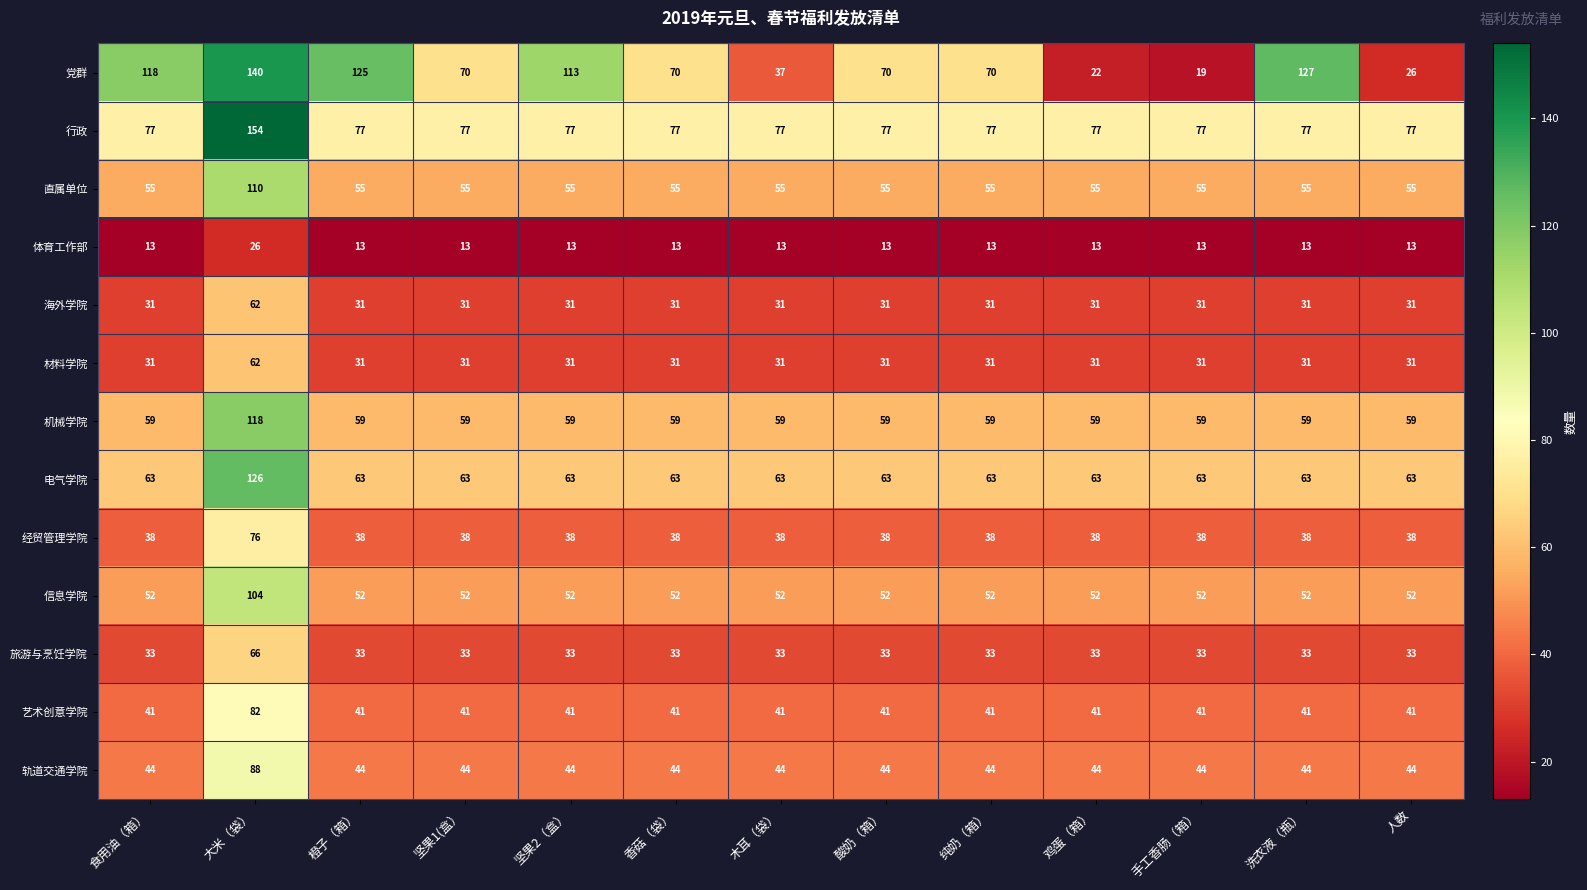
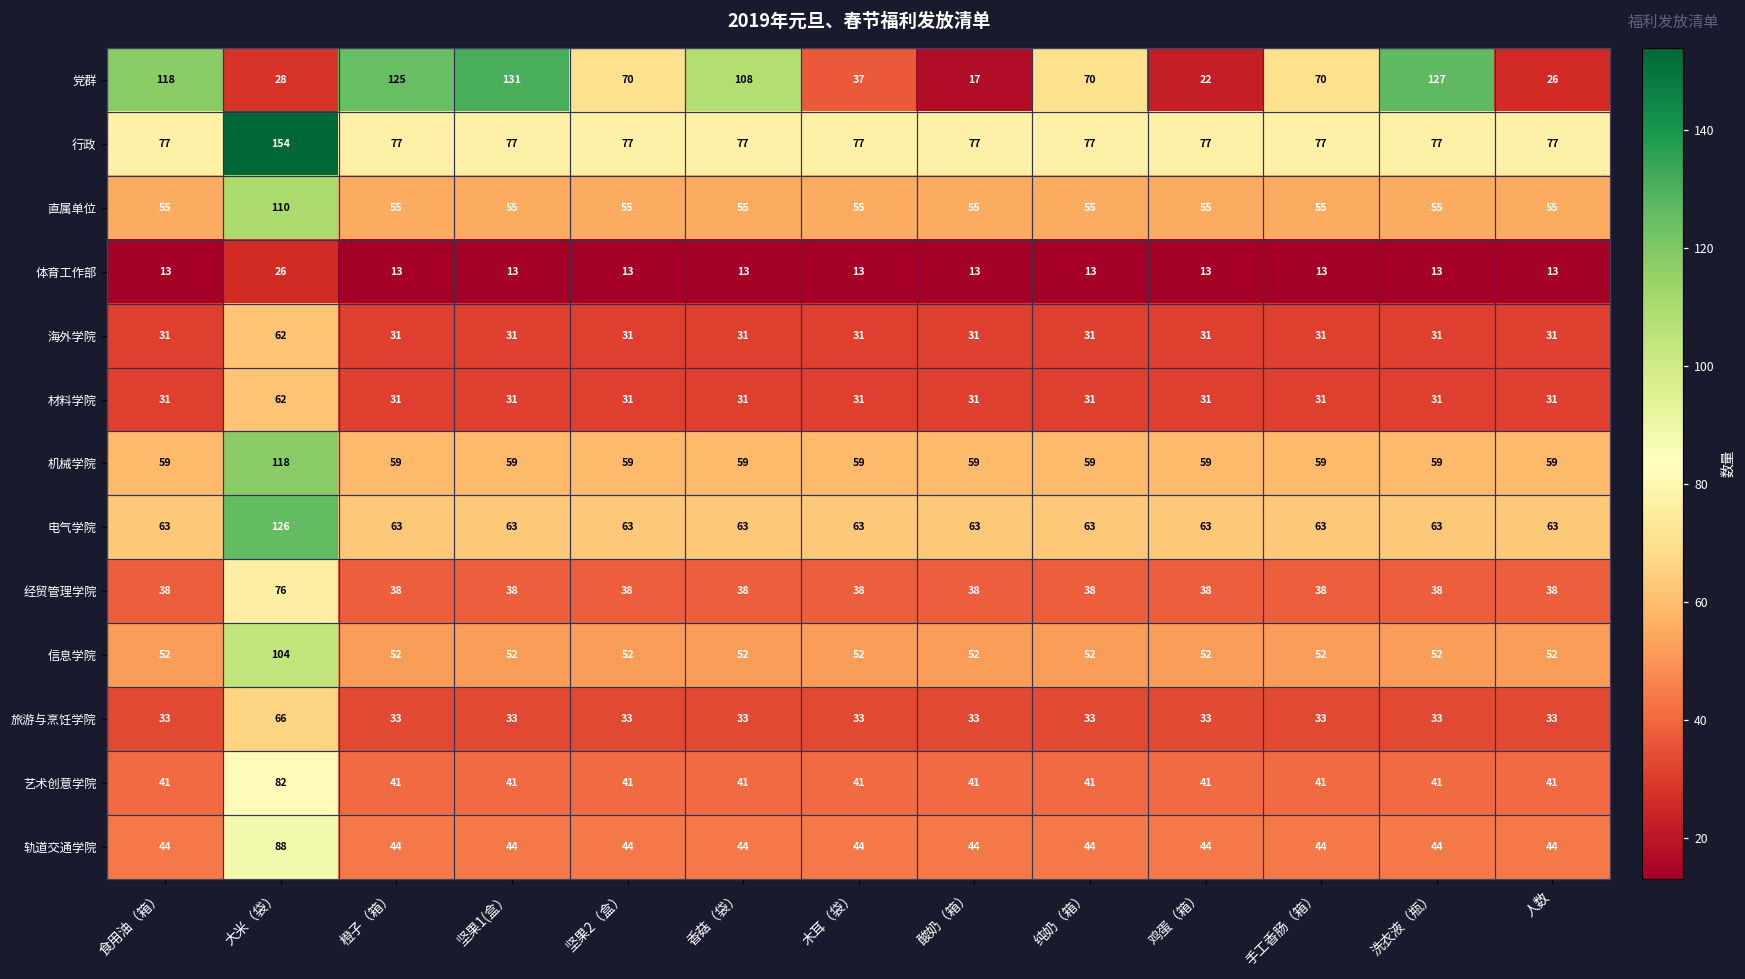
党群, 大米（袋）: 140 -> 28
党群, 坚果1(盒）: 70 -> 131
党群, 坚果2（盒）: 113 -> 70
党群, 香菇（袋）: 70 -> 108
党群, 酸奶（箱）: 70 -> 17
党群, 手工香肠（箱）: 19 -> 70
